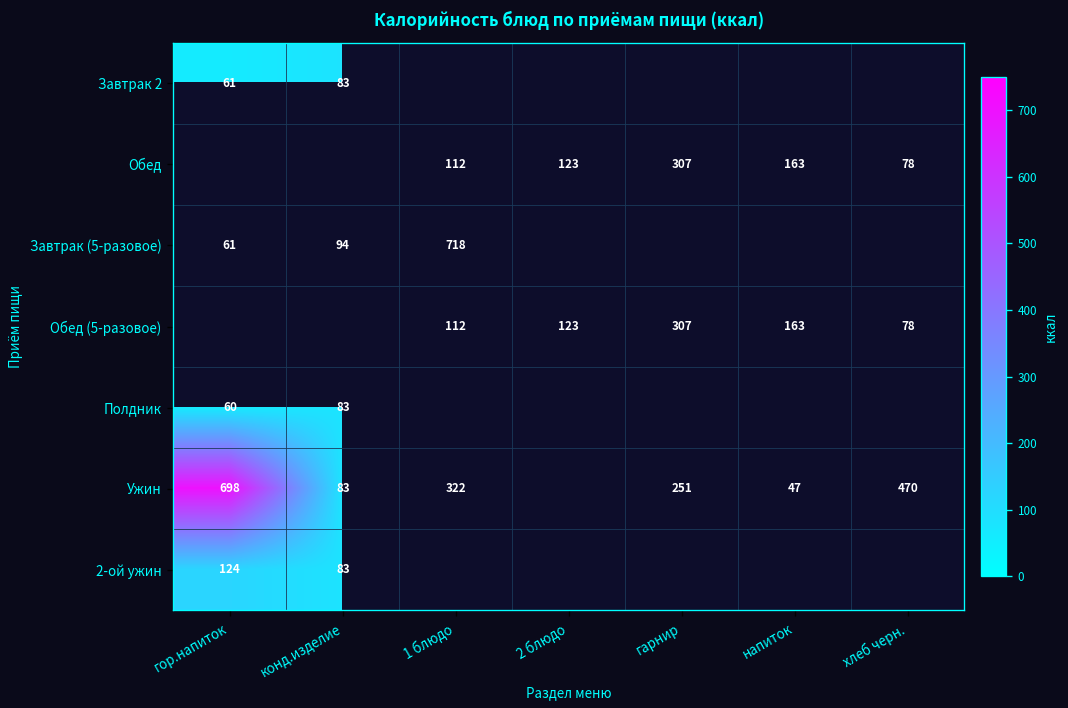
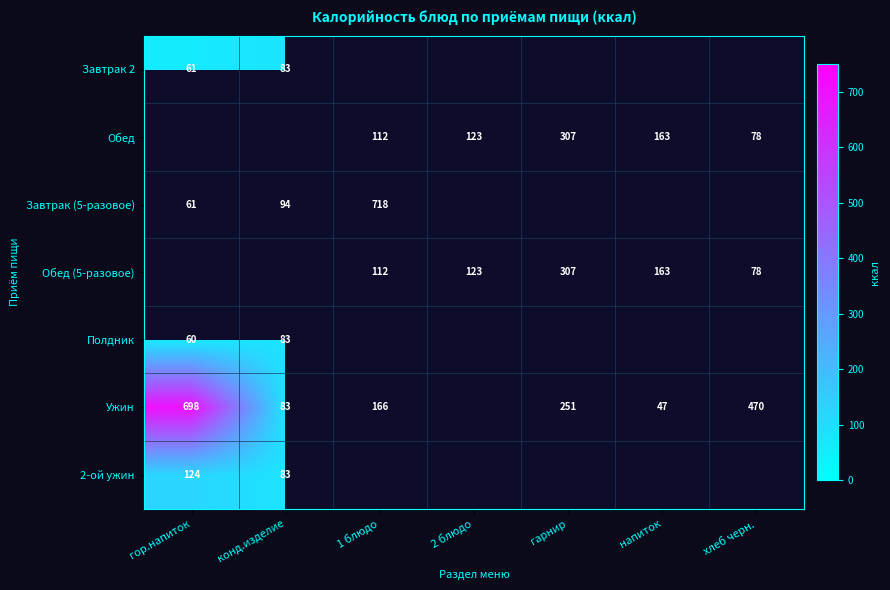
Ужин, 1 блюдо: 322 -> 166
